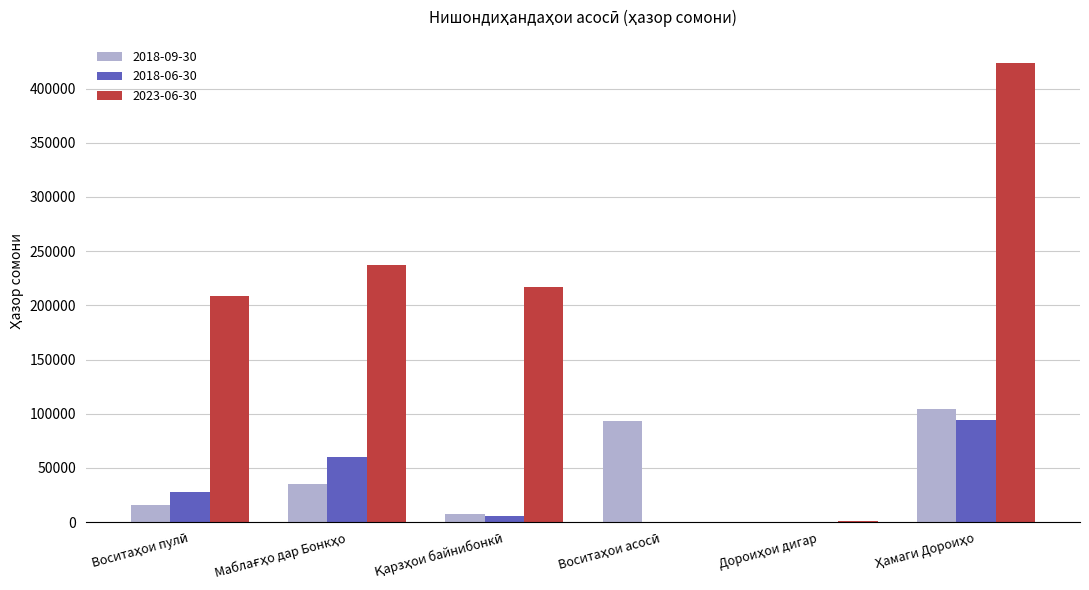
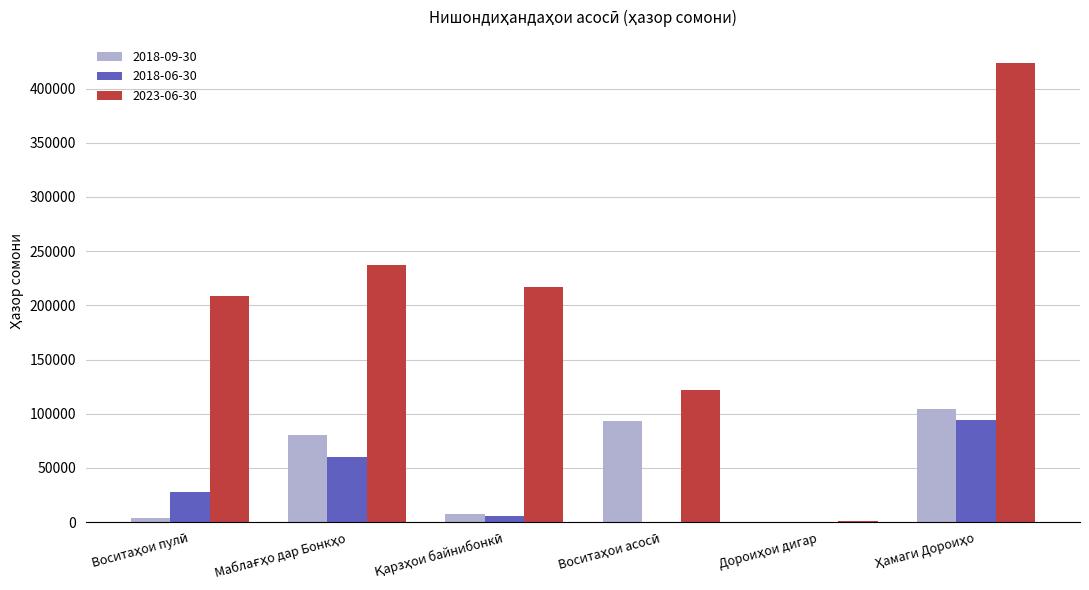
2018-09-30, Воситаҳои пулӣ: 16000 -> 4000
2018-09-30, Маблағҳо дар Бонкҳо: 35000 -> 80000
2023-06-30, Воситаҳои асосӣ: 0 -> 122000
